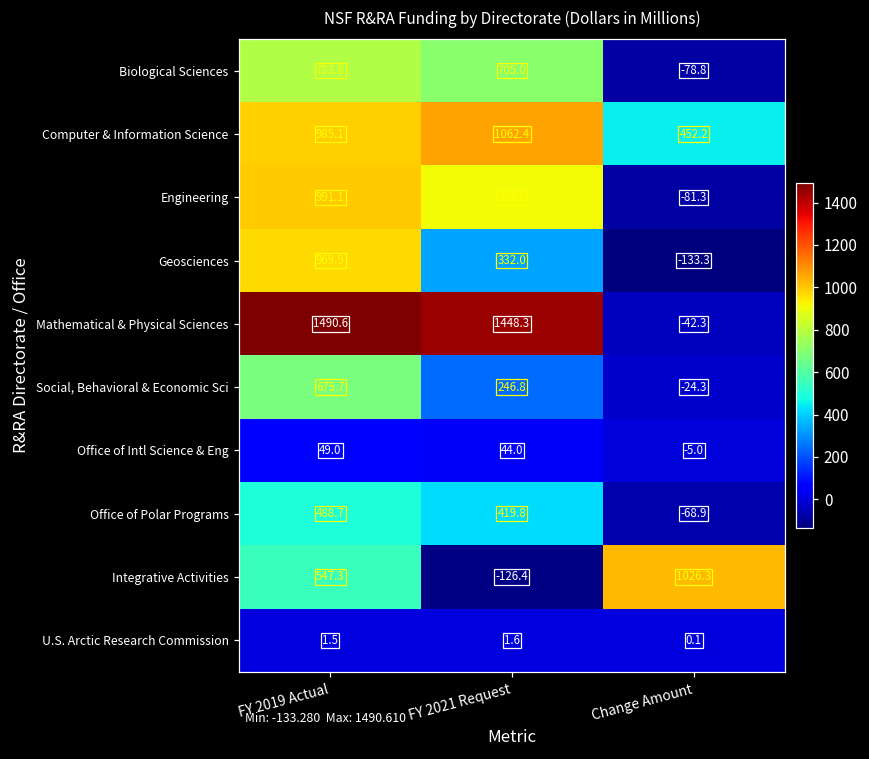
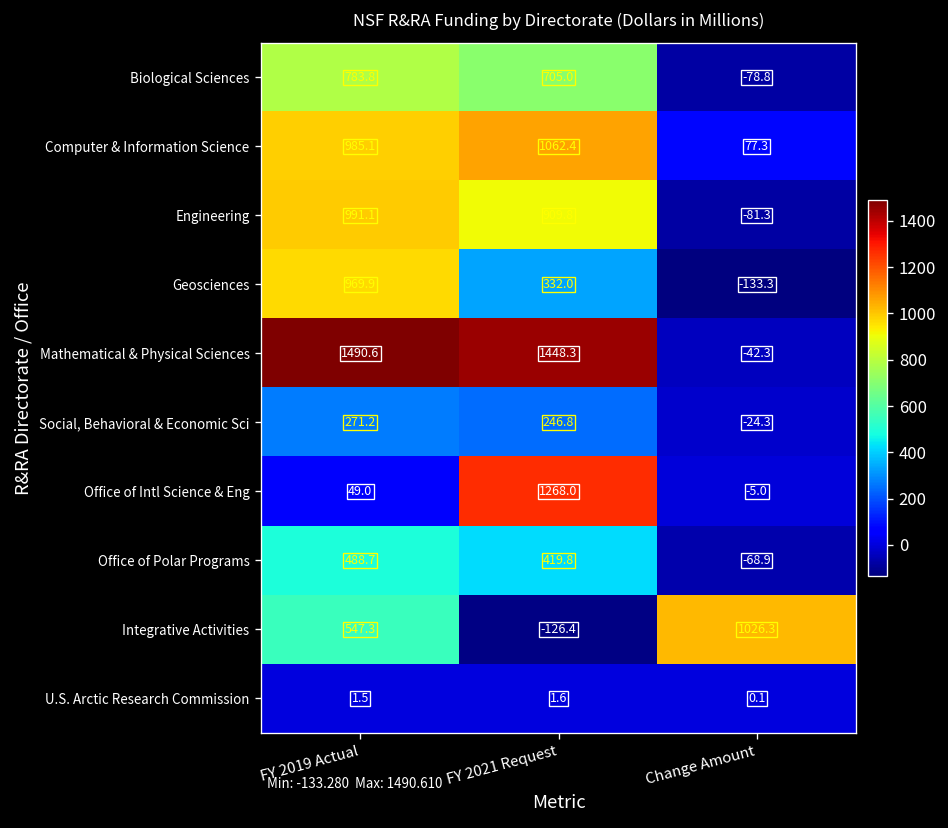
Computer & Information Science, Change Amount: 452.2 -> 77.3
Social, Behavioral & Economic Sci, FY 2019 Actual: 675.7 -> 271.2
Office of Intl Science & Eng, FY 2021 Request: 44.0 -> 1268.0
